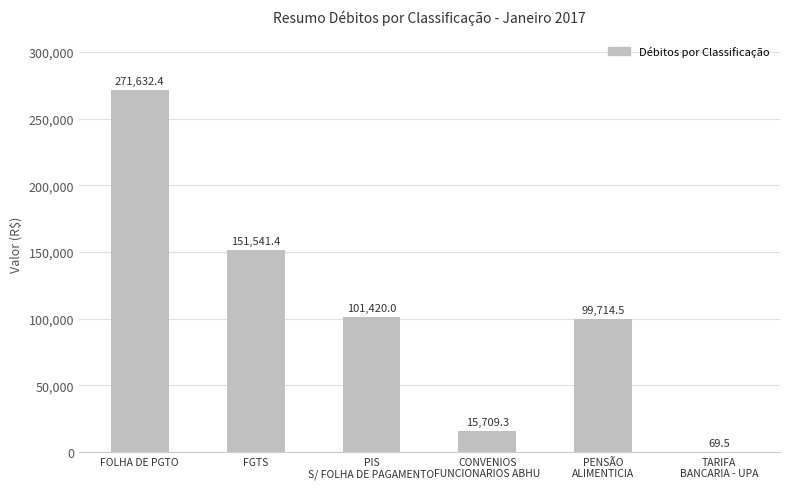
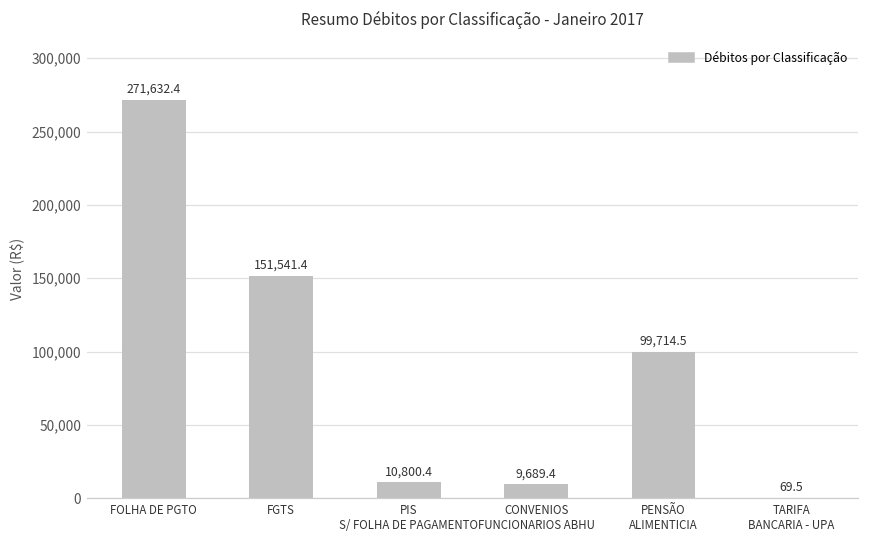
PIS S/ FOLHA DE PAGAMENTO: 101,420.0 -> 10,800.4
CONVENIOS FUNCIONARIOS ABHU: 15,709.3 -> 9,689.4
